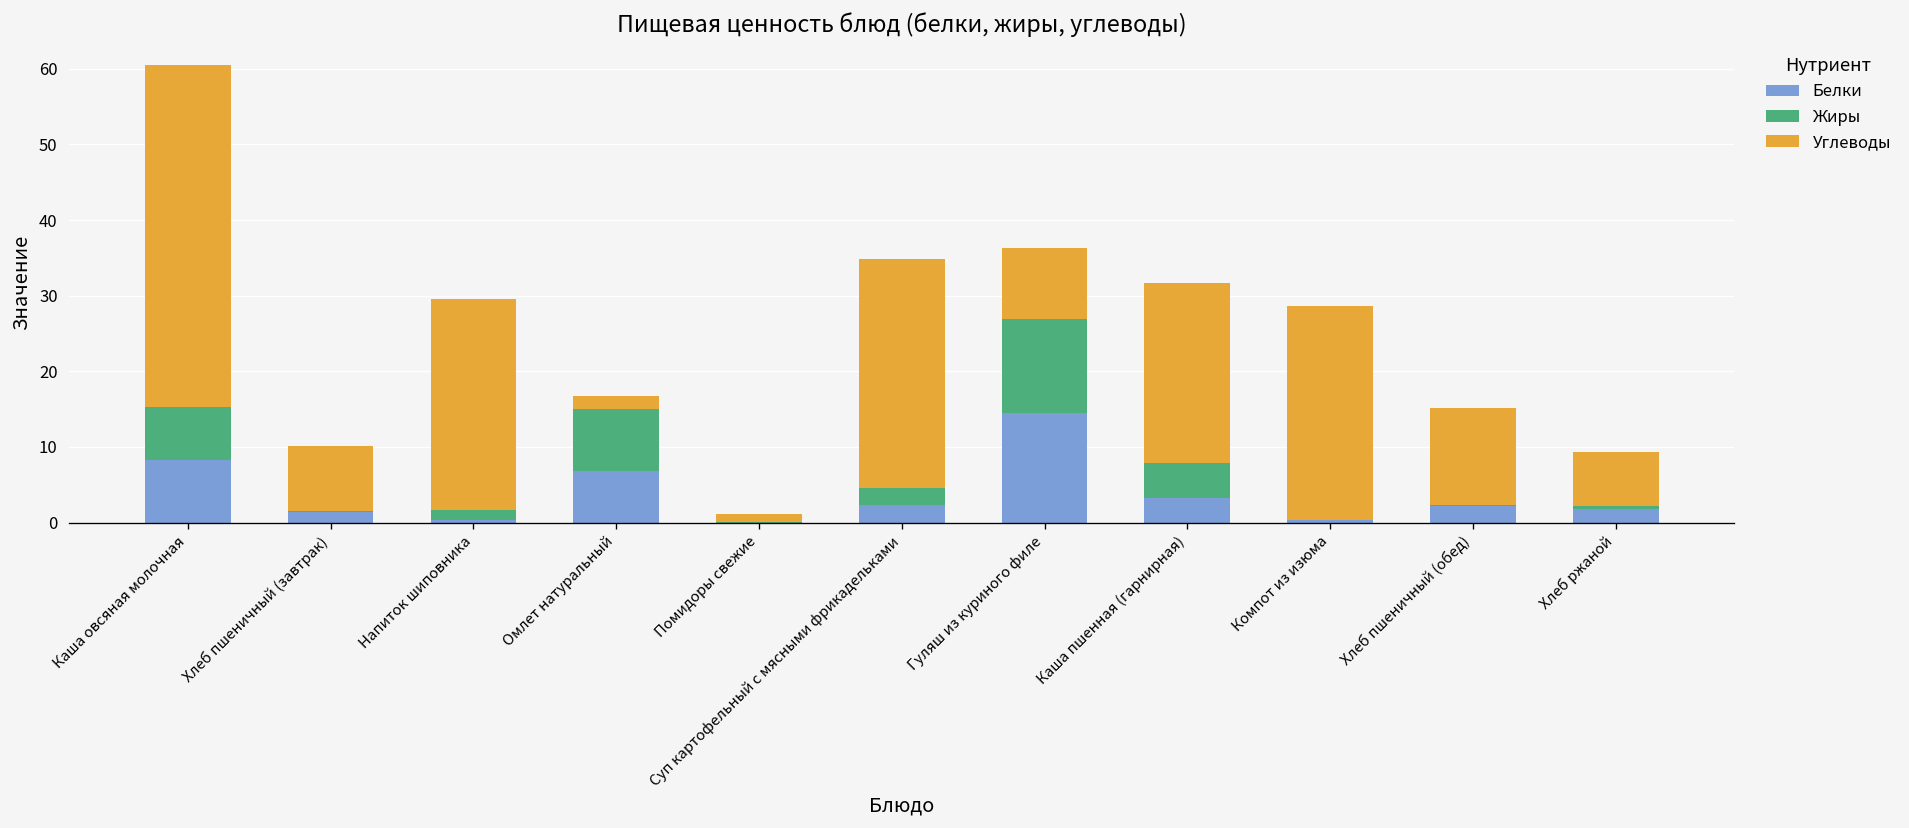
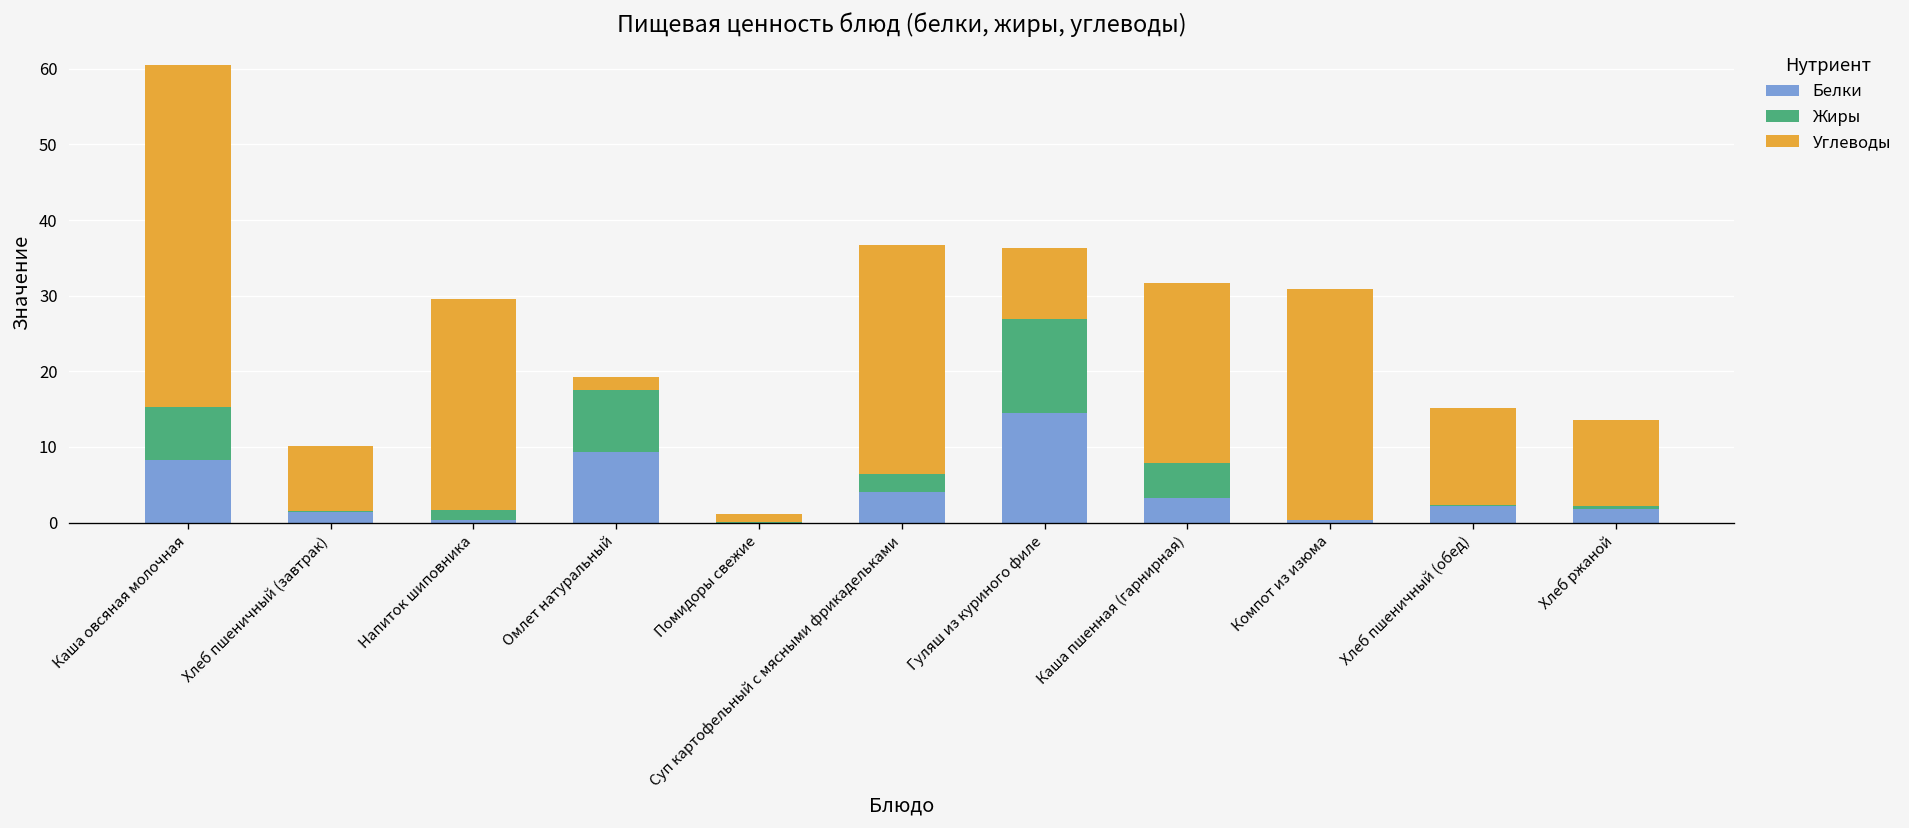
Белки, Омлет натуральный: 7 -> 9
Белки, Суп картофельный с мясными фрикадельками: 2 -> 4
Углеводы, Компот из изюма: 28 -> 30
Углеводы, Хлеб ржаной: 7 -> 11
